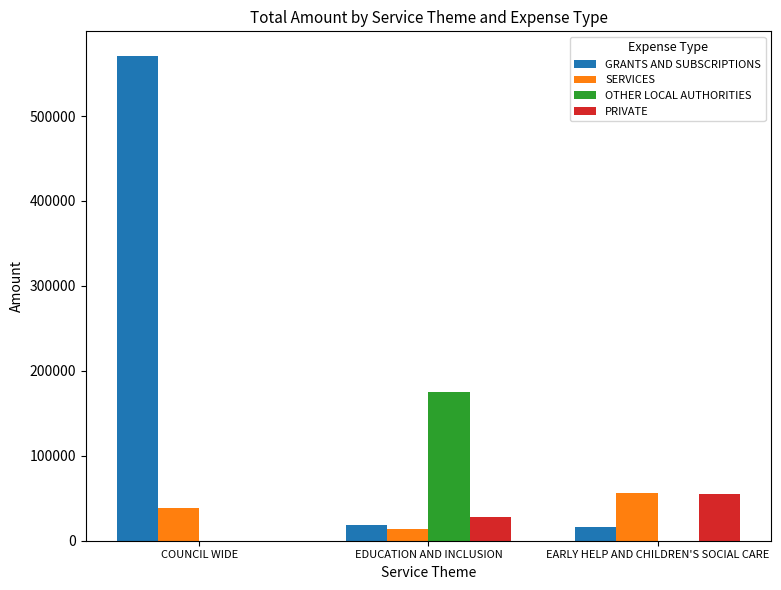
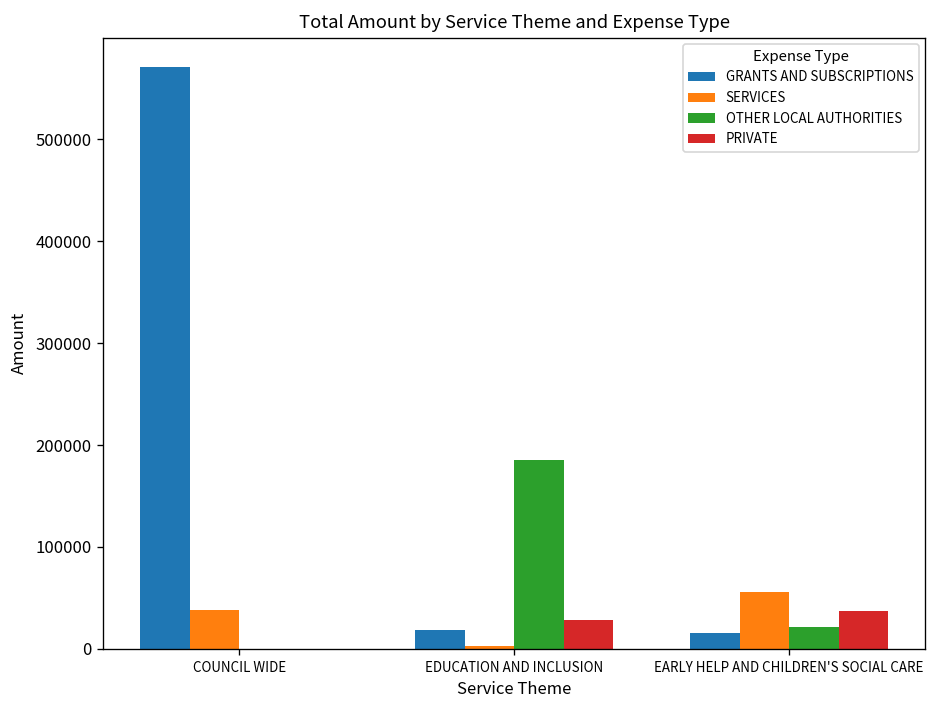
SERVICES, EDUCATION AND INCLUSION: 10000 -> 0
OTHER LOCAL AUTHORITIES, EDUCATION AND INCLUSION: 180000 -> 190000
OTHER LOCAL AUTHORITIES, EARLY HELP AND CHILDREN'S SOCIAL CARE: 0 -> 20000
PRIVATE, EARLY HELP AND CHILDREN'S SOCIAL CARE: 50000 -> 40000
